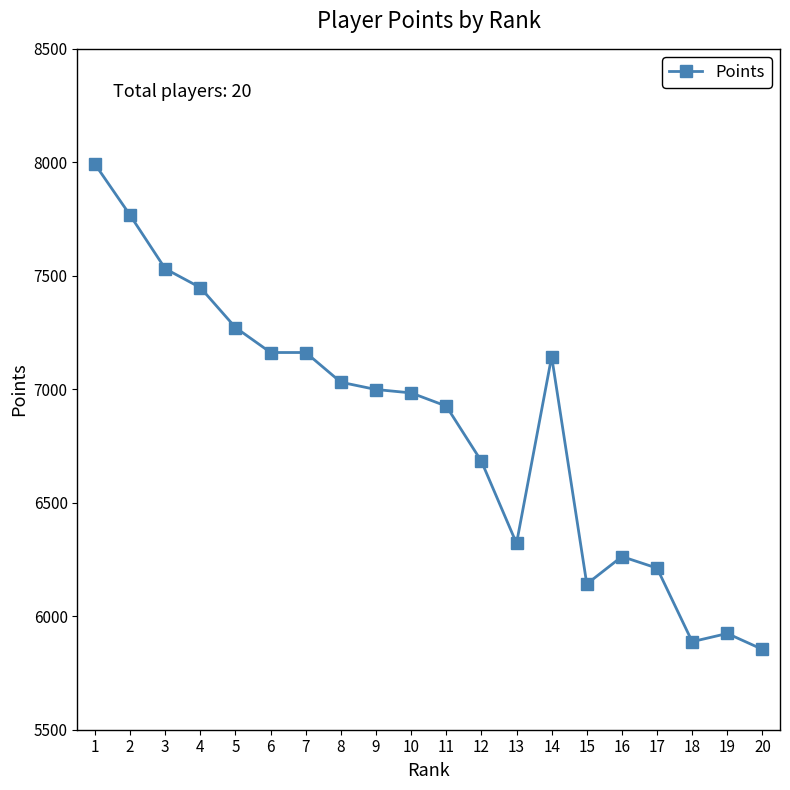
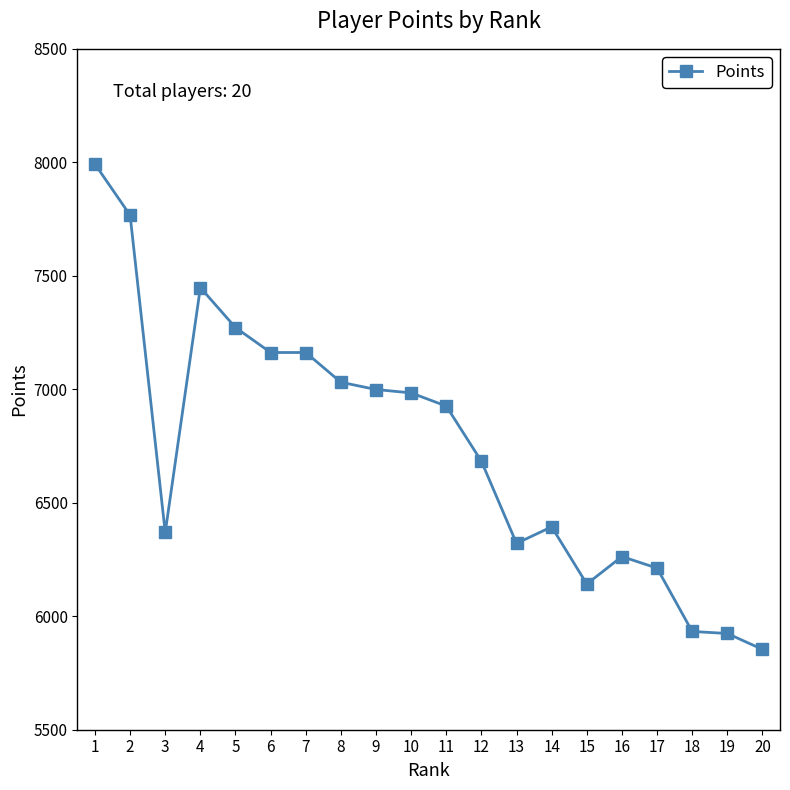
3: 7530 -> 6370
14: 7140 -> 6390
18: 5890 -> 5930
